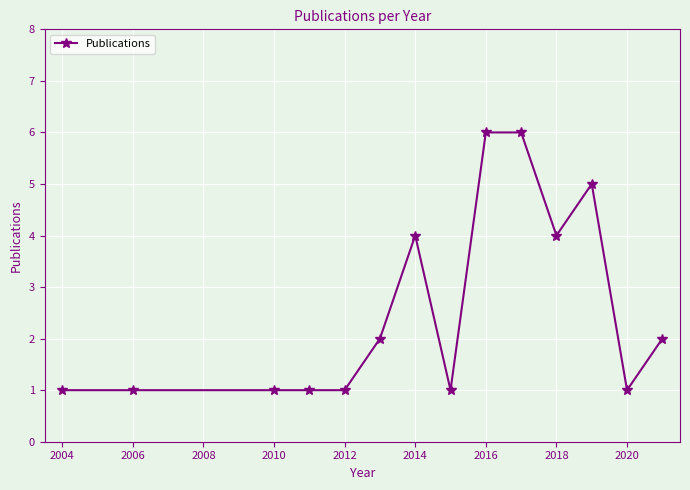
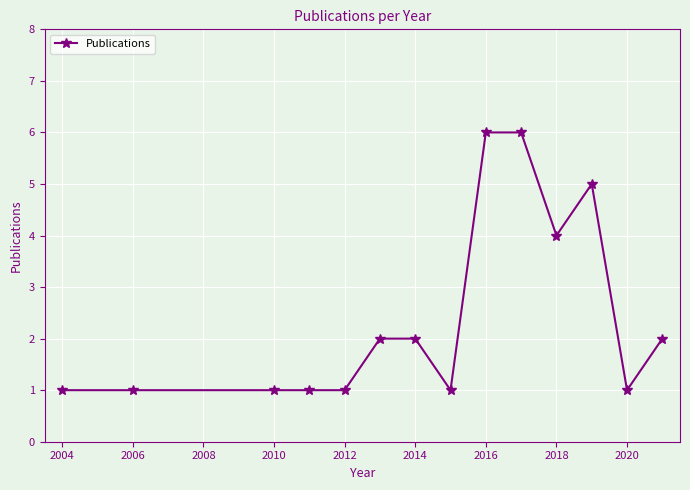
2014: 4 -> 2
